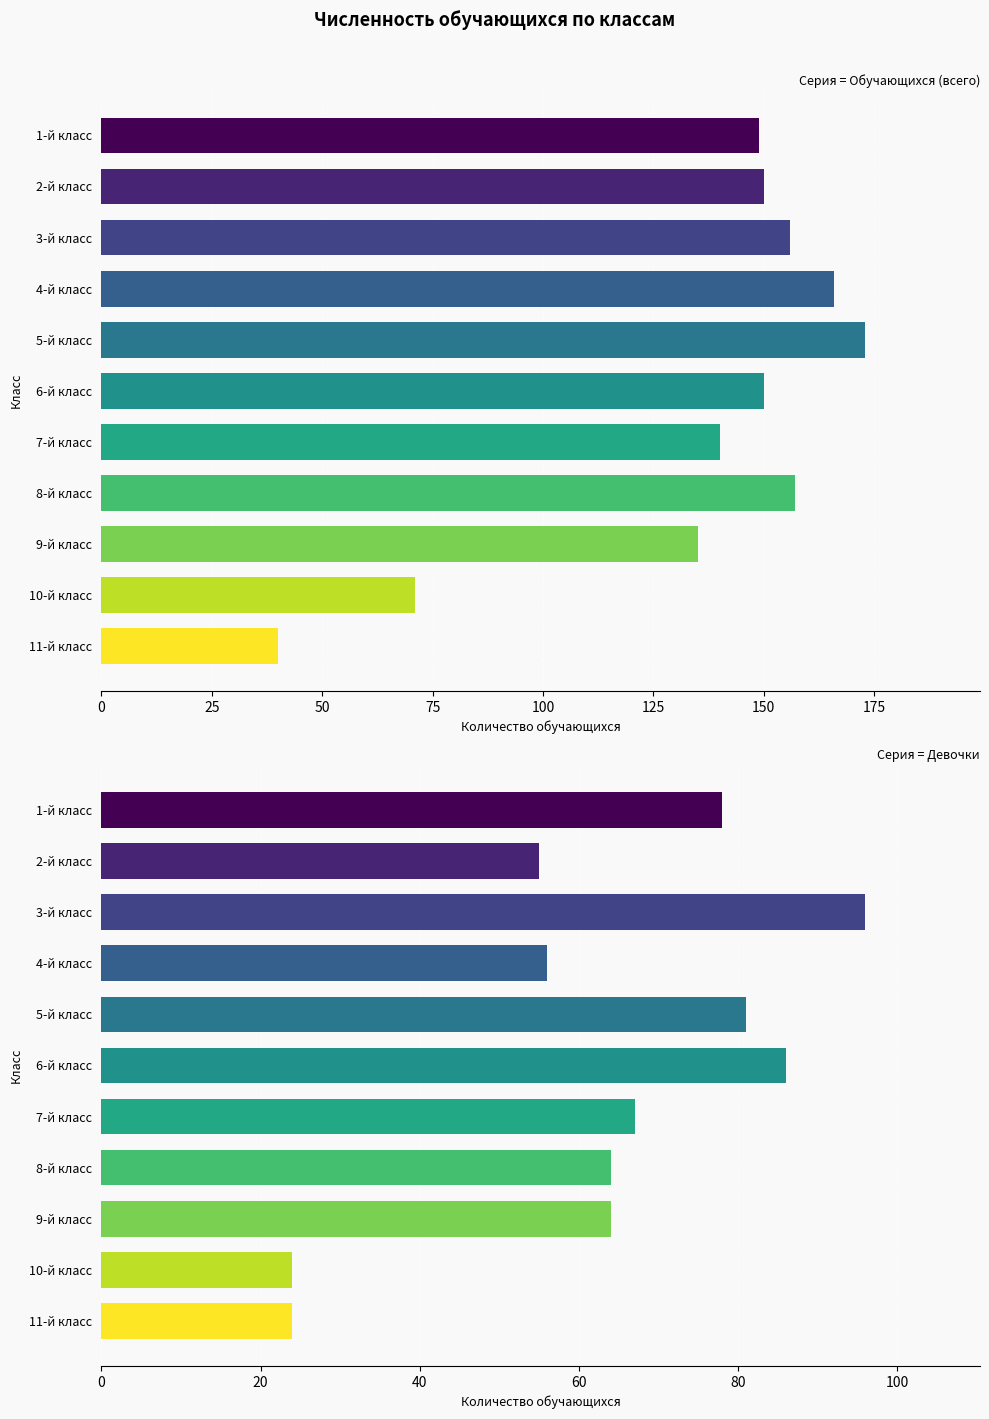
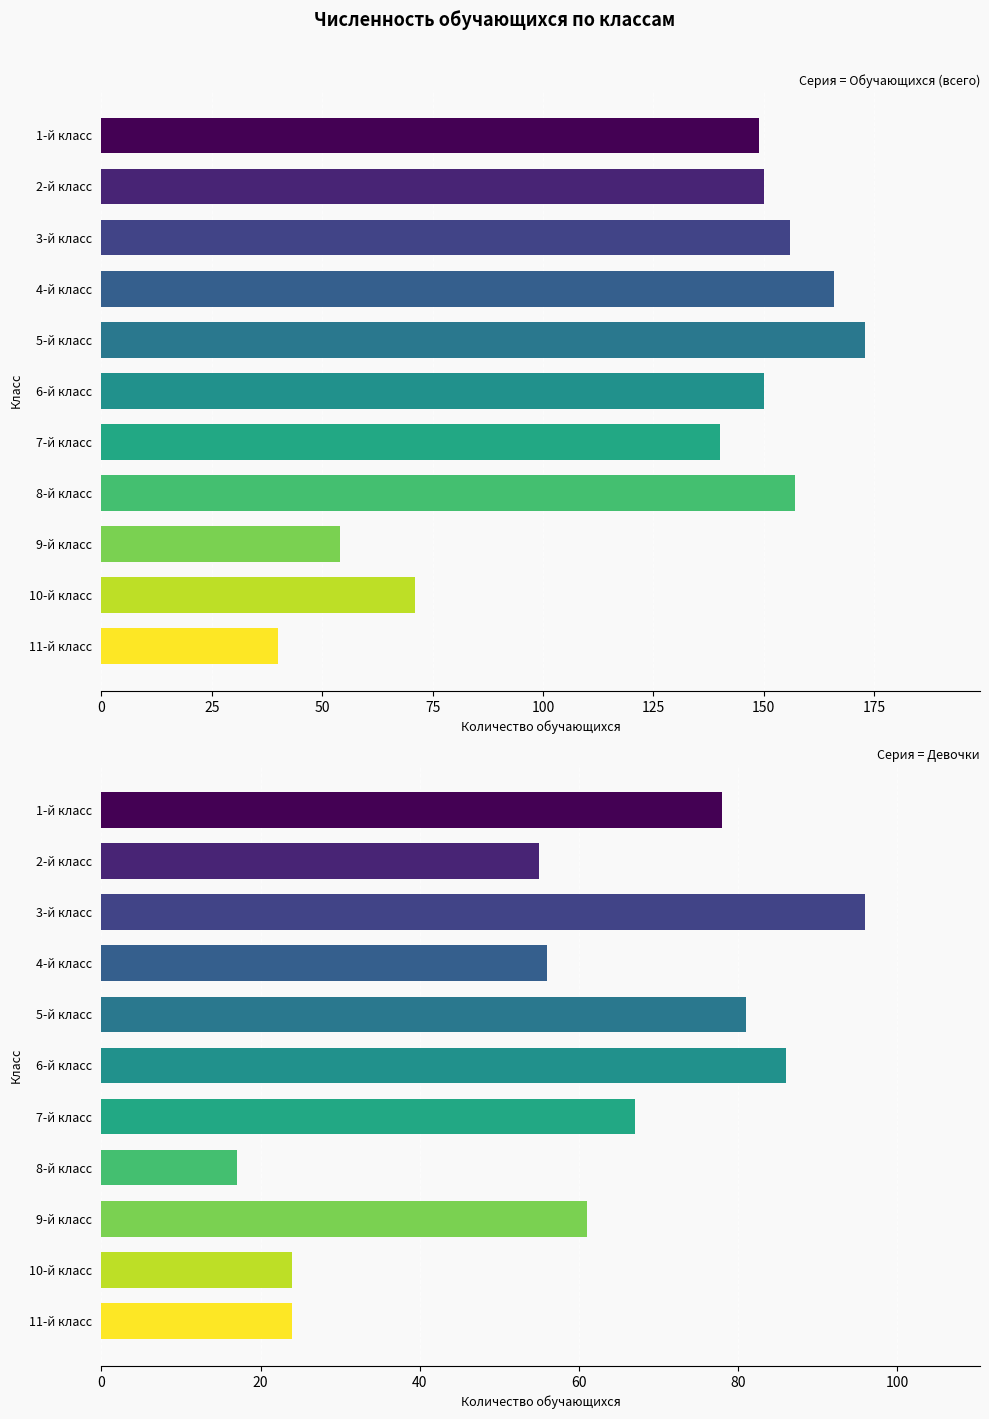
Серия = Обучающихся (всего), 9-й класс: 135 -> 54
Серия = Девочки, 8-й класс: 64 -> 17
Серия = Девочки, 9-й класс: 64 -> 61
